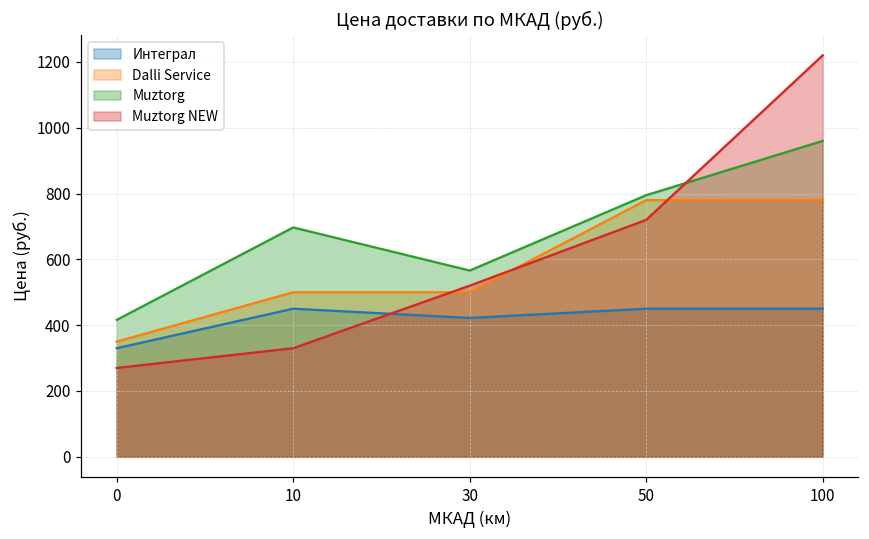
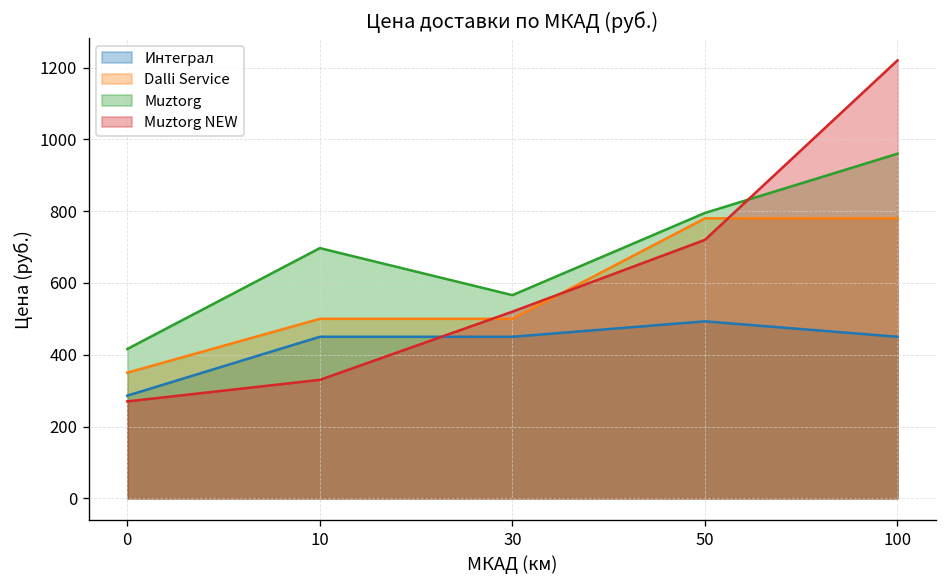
Интеграл, 0: 330 -> 290
Интеграл, 30: 420 -> 450
Интеграл, 50: 450 -> 490
